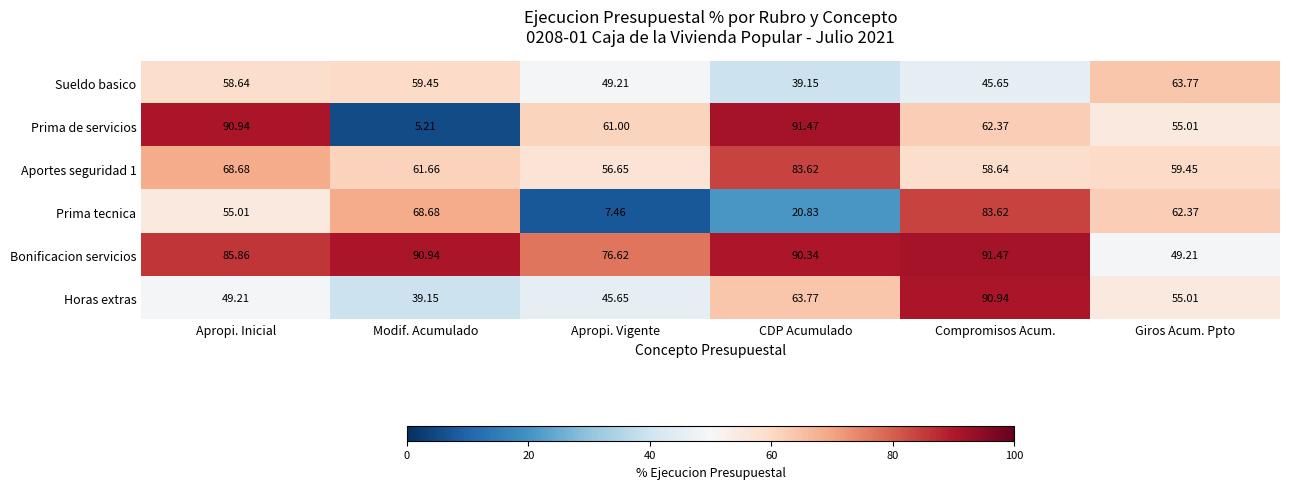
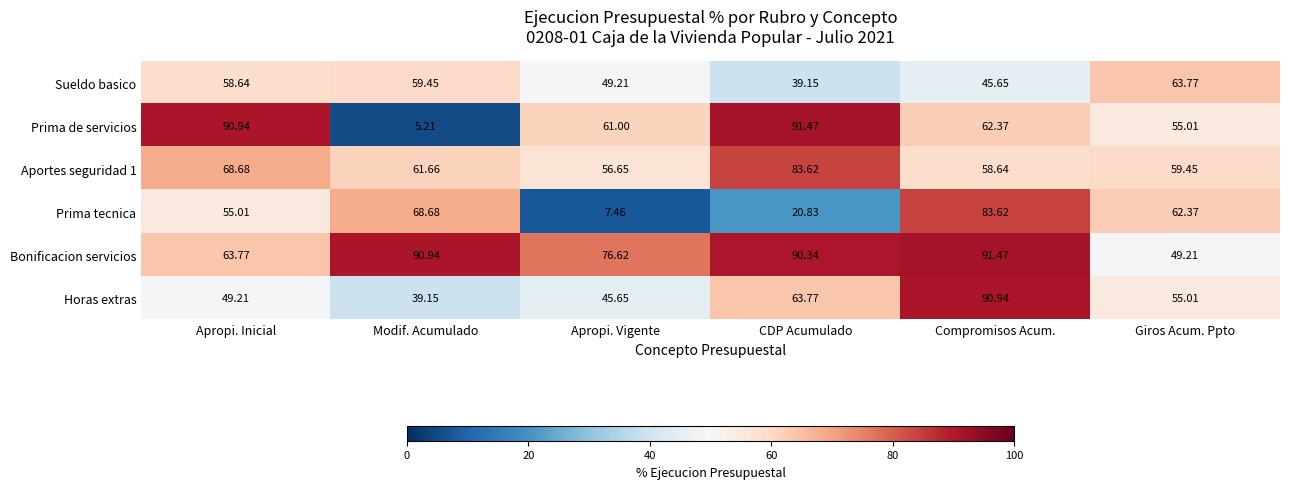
Bonificacion servicios, Apropi. Inicial: 85.86 -> 63.77
